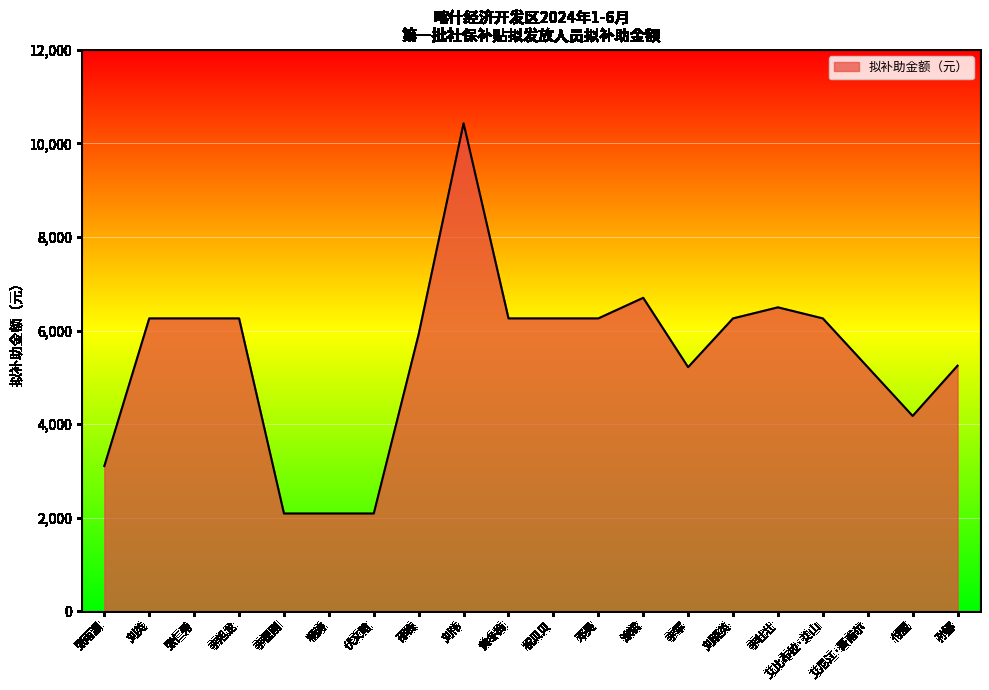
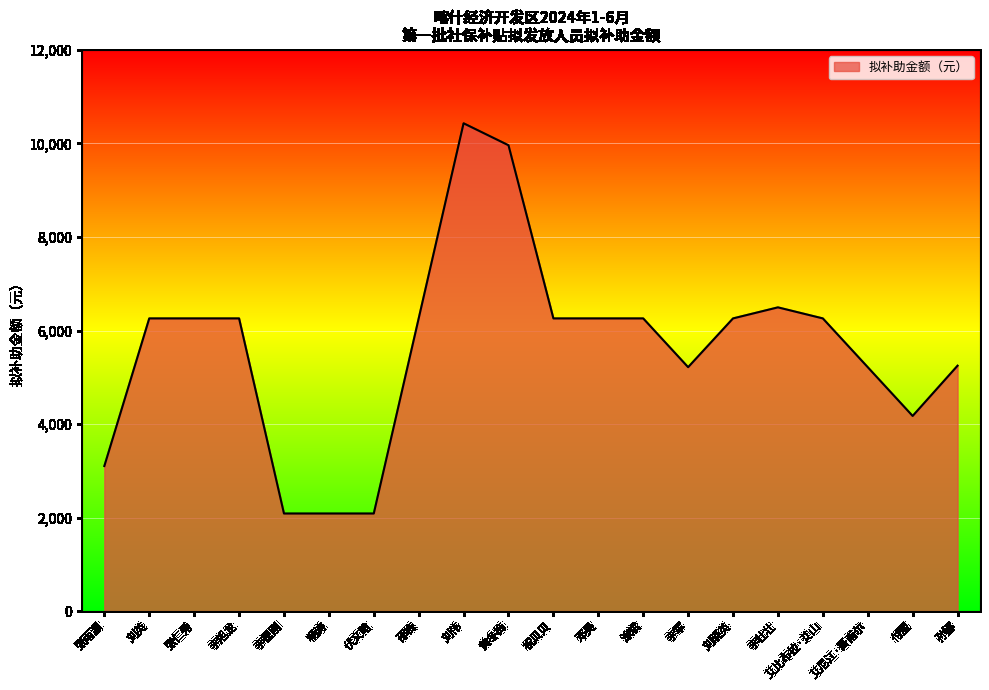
邵梅: 5,900 -> 6,300
黄冬梅: 6,300 -> 10,000
涂斌: 6,700 -> 6,300
